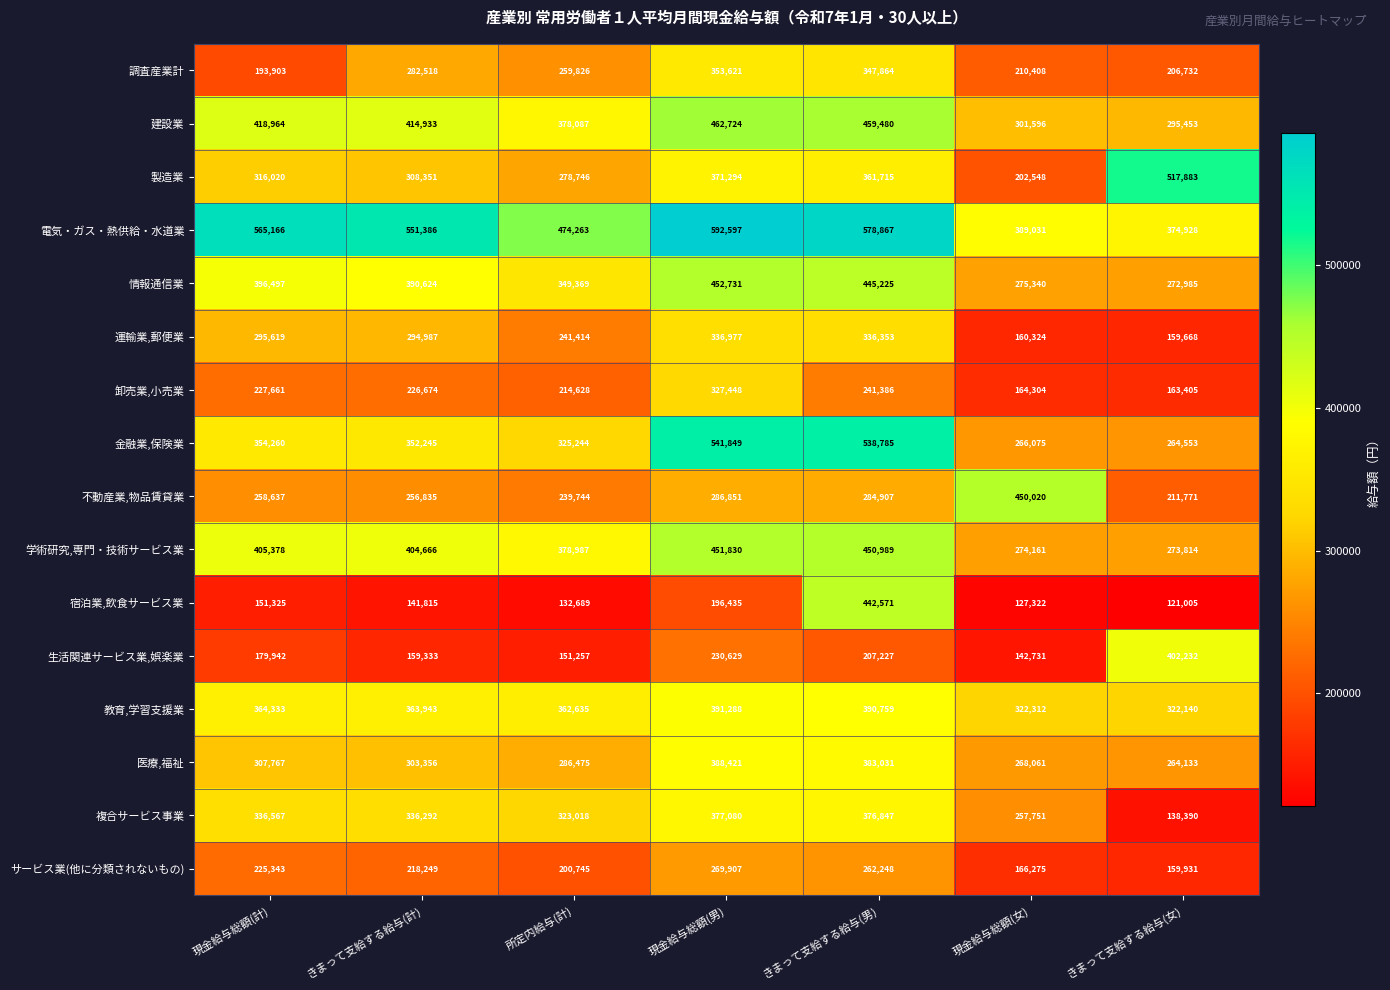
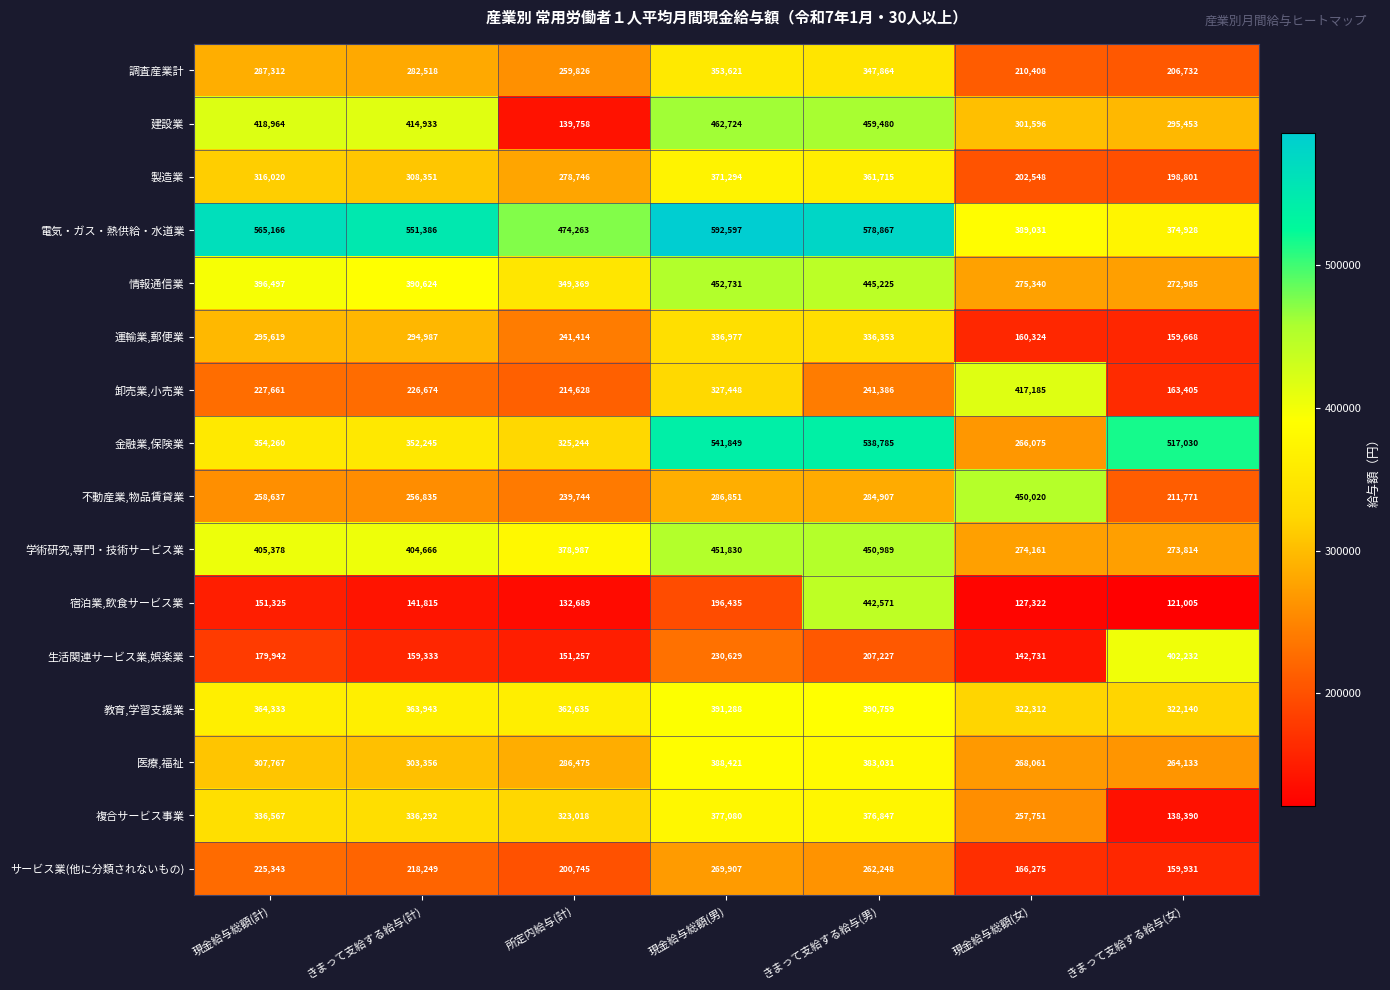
調査産業計, 現金給与総額(計): 193,903 -> 287,312
建設業, 所定内給与(計): 378,087 -> 139,758
製造業, きまって支給する給与(女): 517,883 -> 198,801
卸売業,小売業, 現金給与総額(女): 164,304 -> 417,185
金融業,保険業, きまって支給する給与(女): 264,553 -> 517,030
